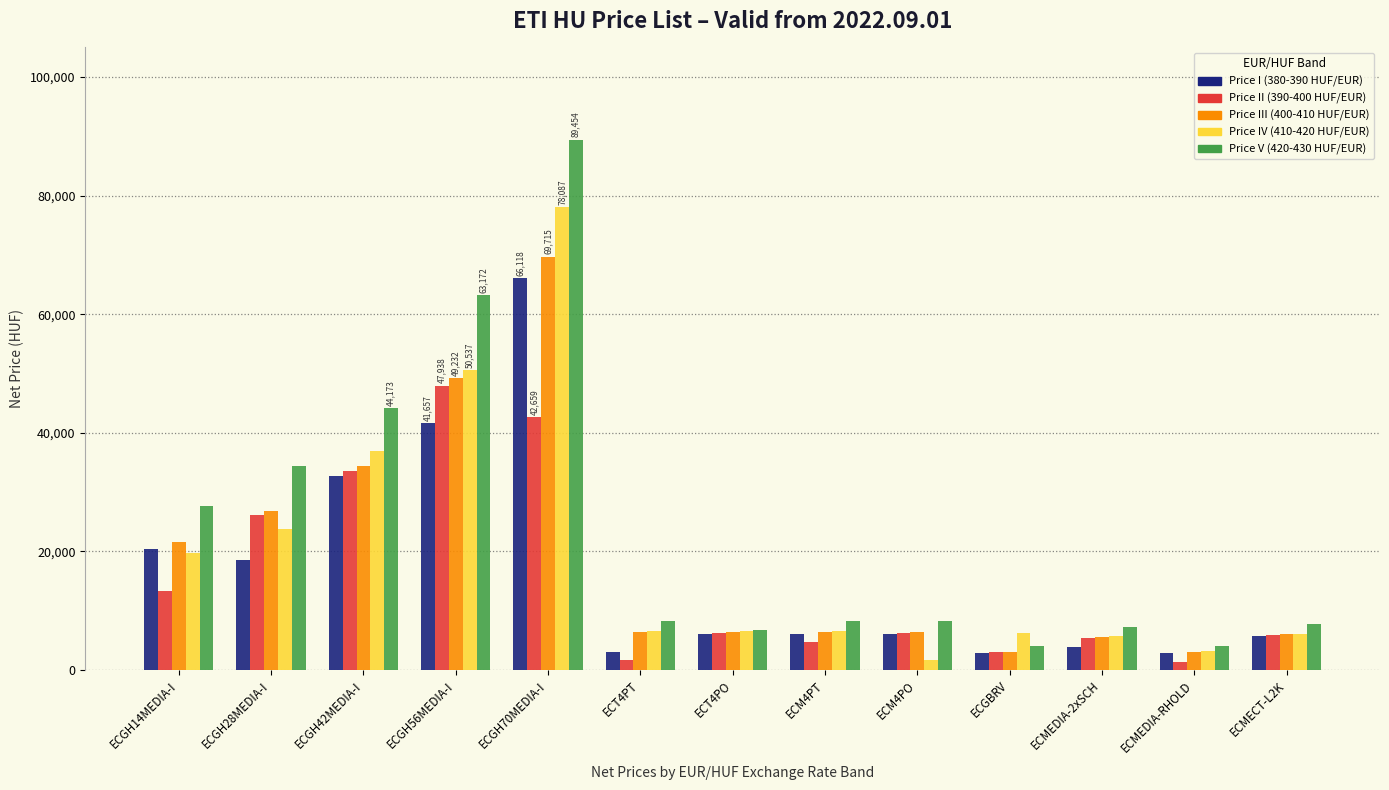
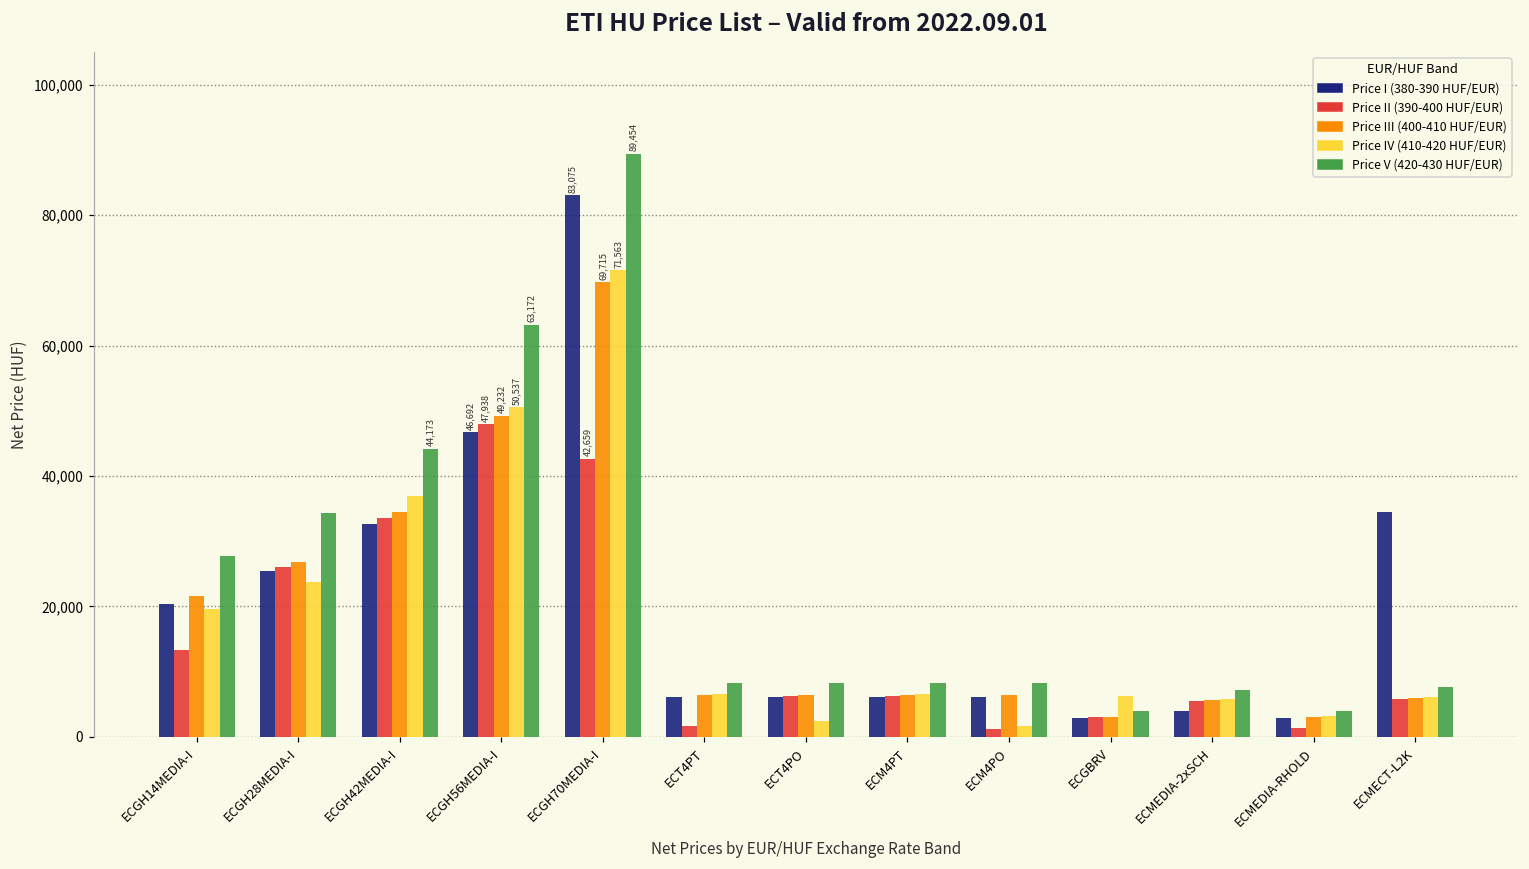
Price I (380-390 HUF/EUR), ECGH28MEDIA-I: 18,000 -> 25,000
Price I (380-390 HUF/EUR), ECGH56MEDIA-I: 41,657 -> 46,692
Price I (380-390 HUF/EUR), ECGH70MEDIA-I: 66,118 -> 83,075
Price IV (410-420 HUF/EUR), ECGH70MEDIA-I: 78,087 -> 71,563
Price I (380-390 HUF/EUR), ECT4PT: 3,000 -> 6,000
Price IV (410-420 HUF/EUR), ECT4PO: 7,000 -> 2,000
Price V (420-430 HUF/EUR), ECT4PO: 7,000 -> 8,000
Price II (390-400 HUF/EUR), ECM4PT: 5,000 -> 6,000
Price II (390-400 HUF/EUR), ECM4PO: 6,000 -> 1,000
Price I (380-390 HUF/EUR), ECMECT-L2K: 6,000 -> 34,000
